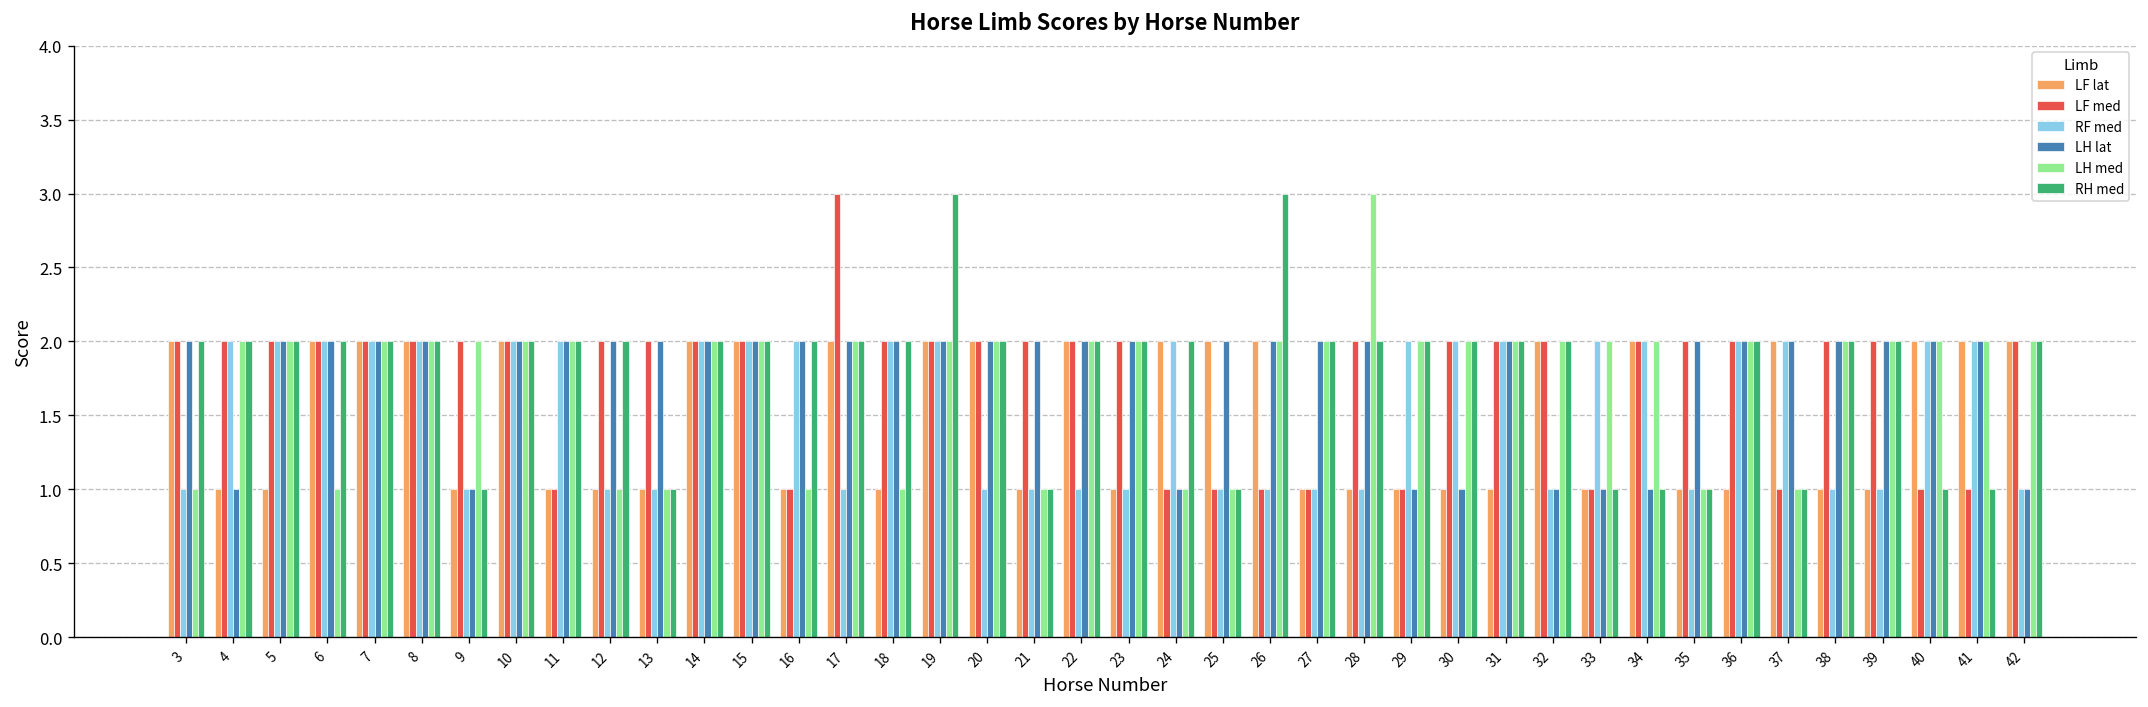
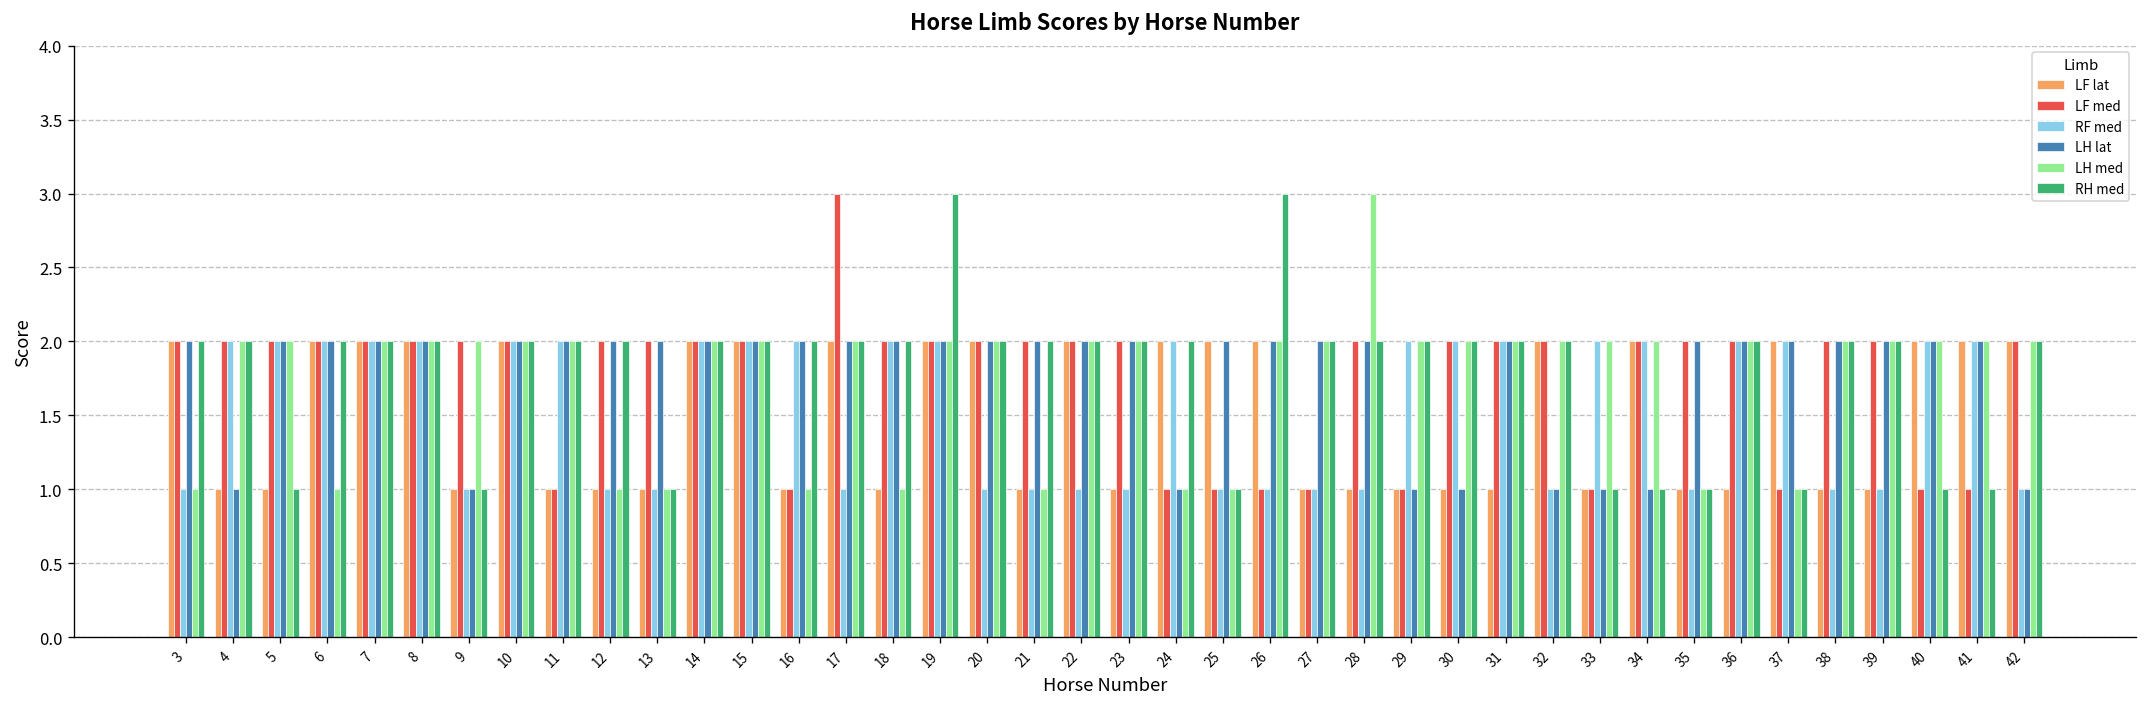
RH med, 5: 2 -> 1
RH med, 21: 1 -> 2
